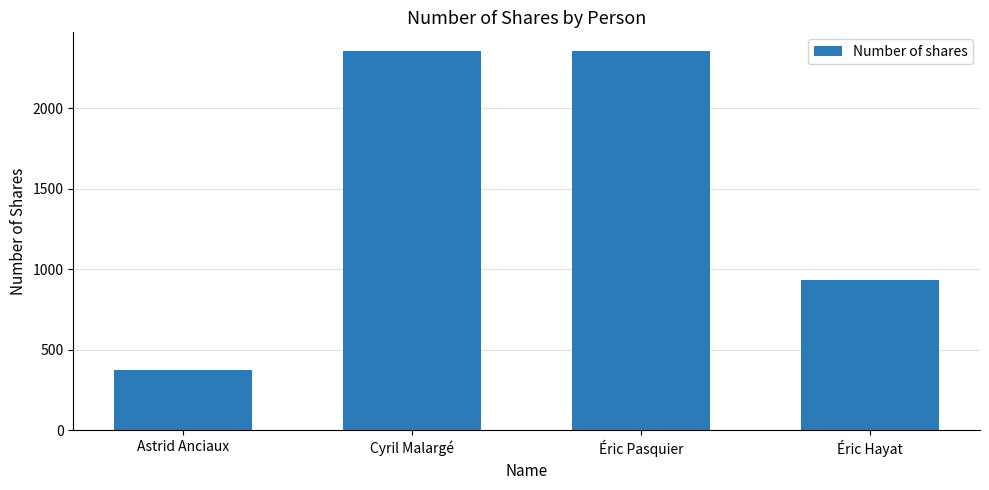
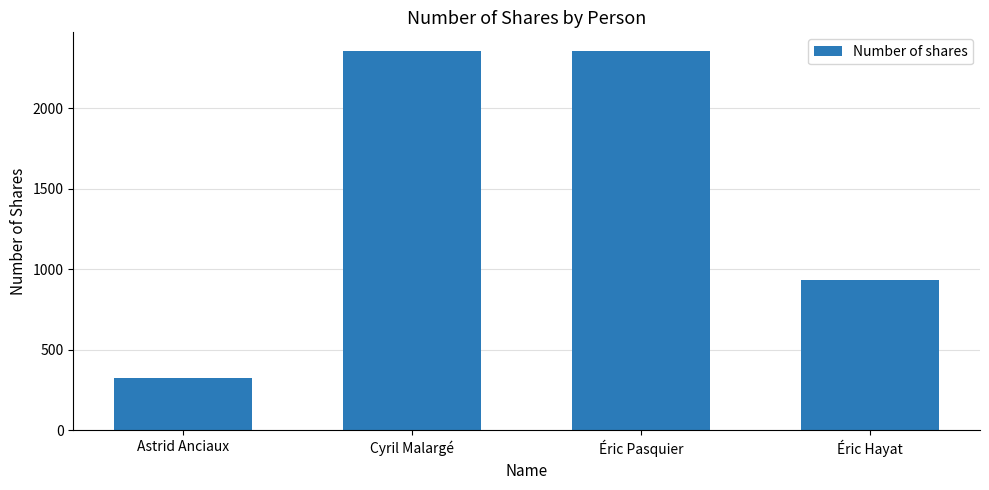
Astrid Anciaux: 380 -> 320
